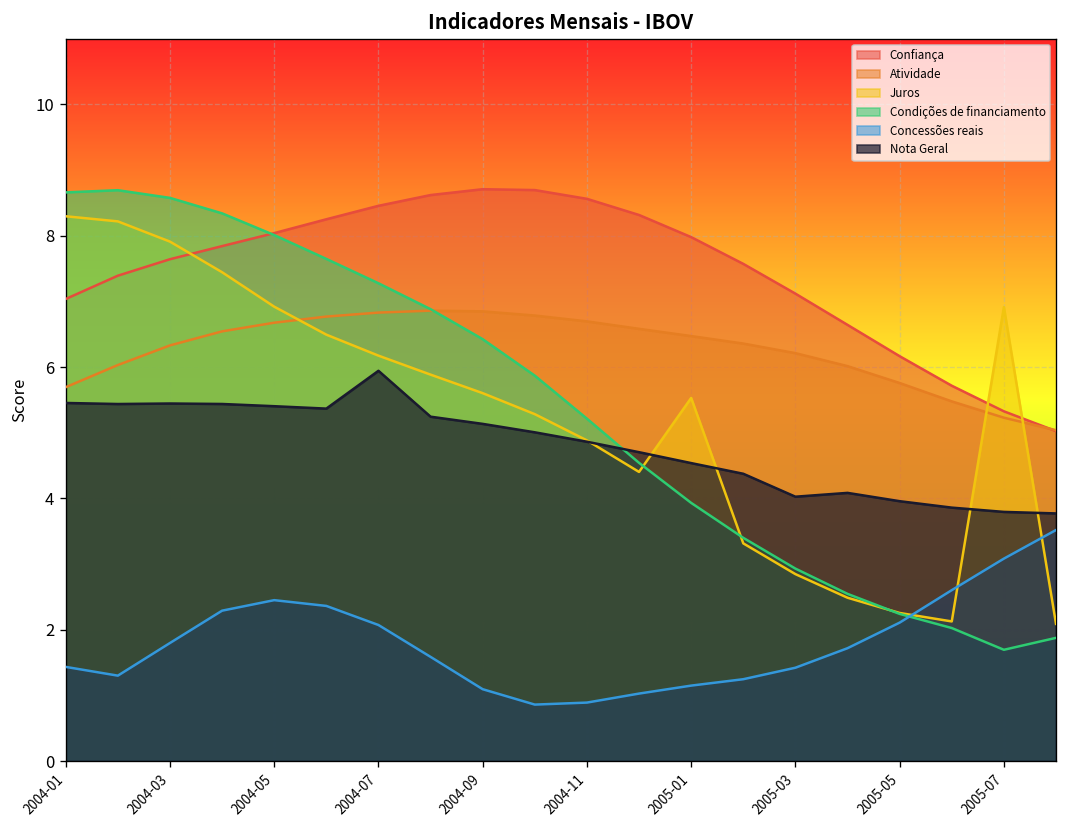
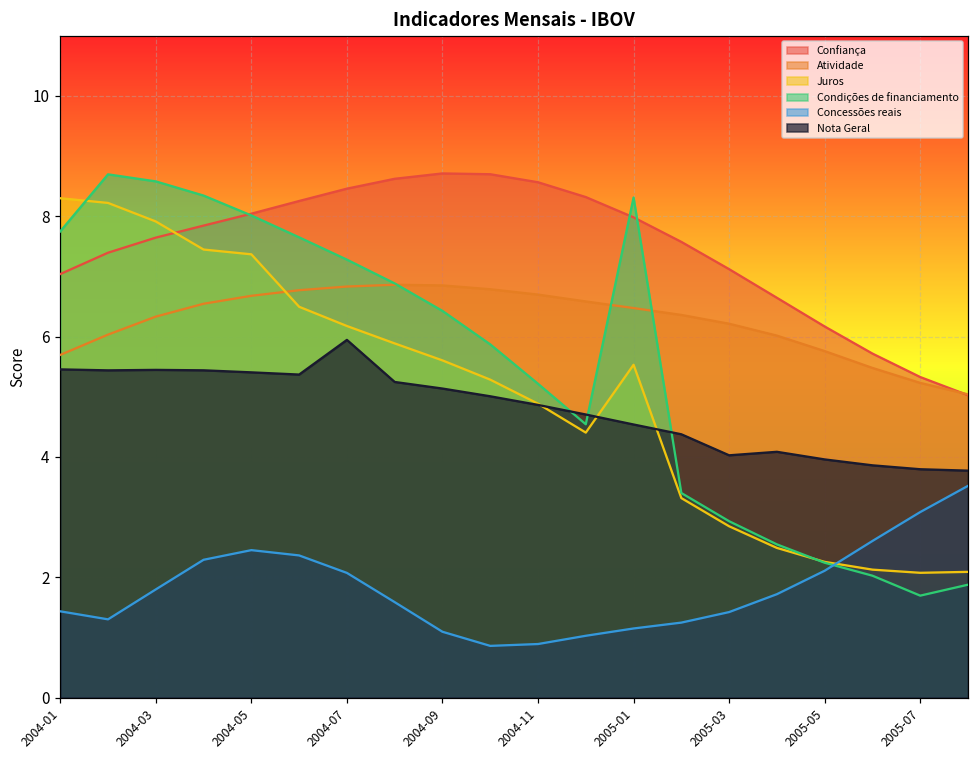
Condições de financiamento, 2004-01: 8.7 -> 7.7
Juros, 2004-05: 6.9 -> 7.4
Condições de financiamento, 2005-01: 3.9 -> 8.3
Juros, 2005-07: 6.9 -> 2.1
